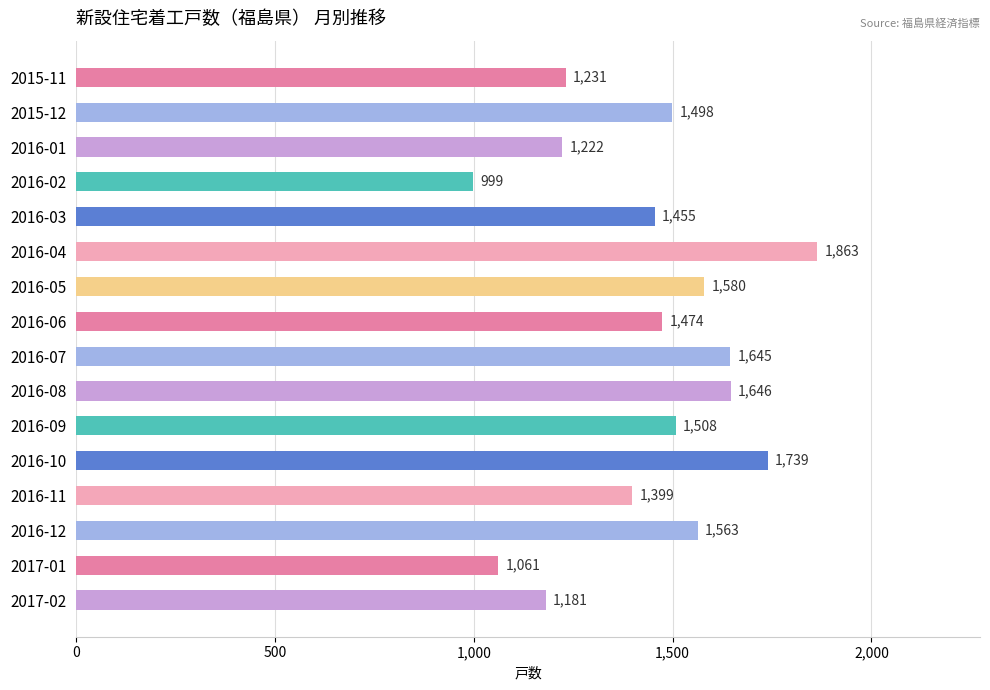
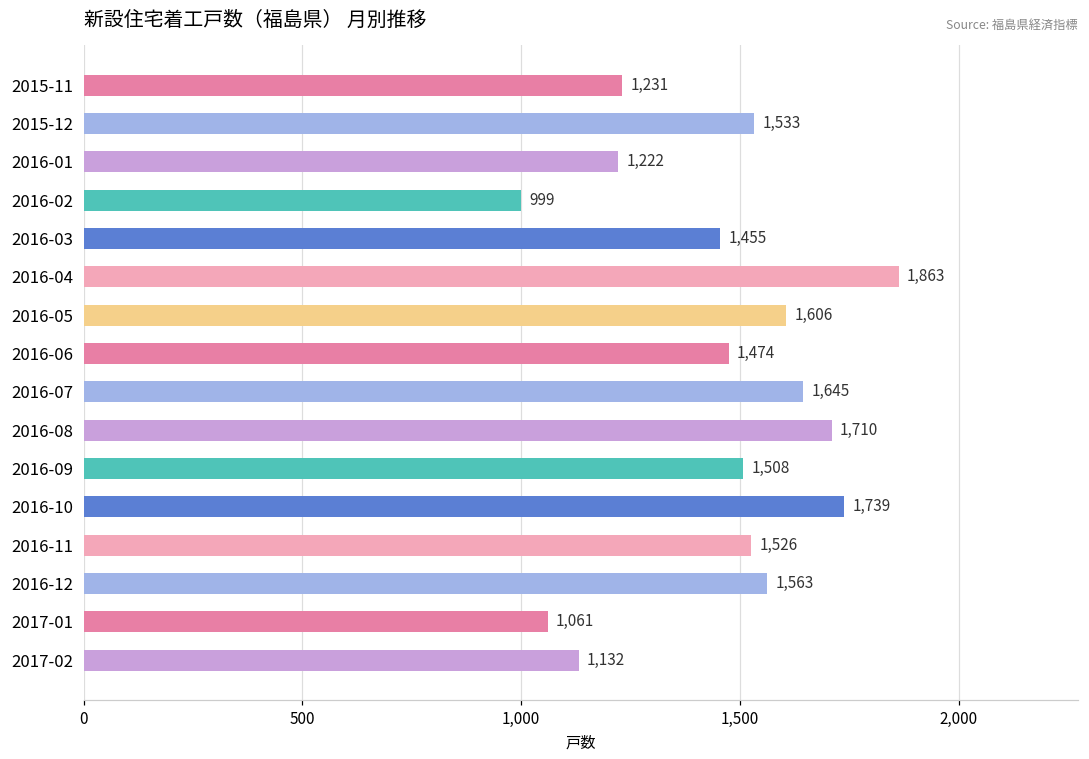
2015-12: 1,498 -> 1,533
2016-05: 1,580 -> 1,606
2016-08: 1,646 -> 1,710
2016-11: 1,399 -> 1,526
2017-02: 1,181 -> 1,132
